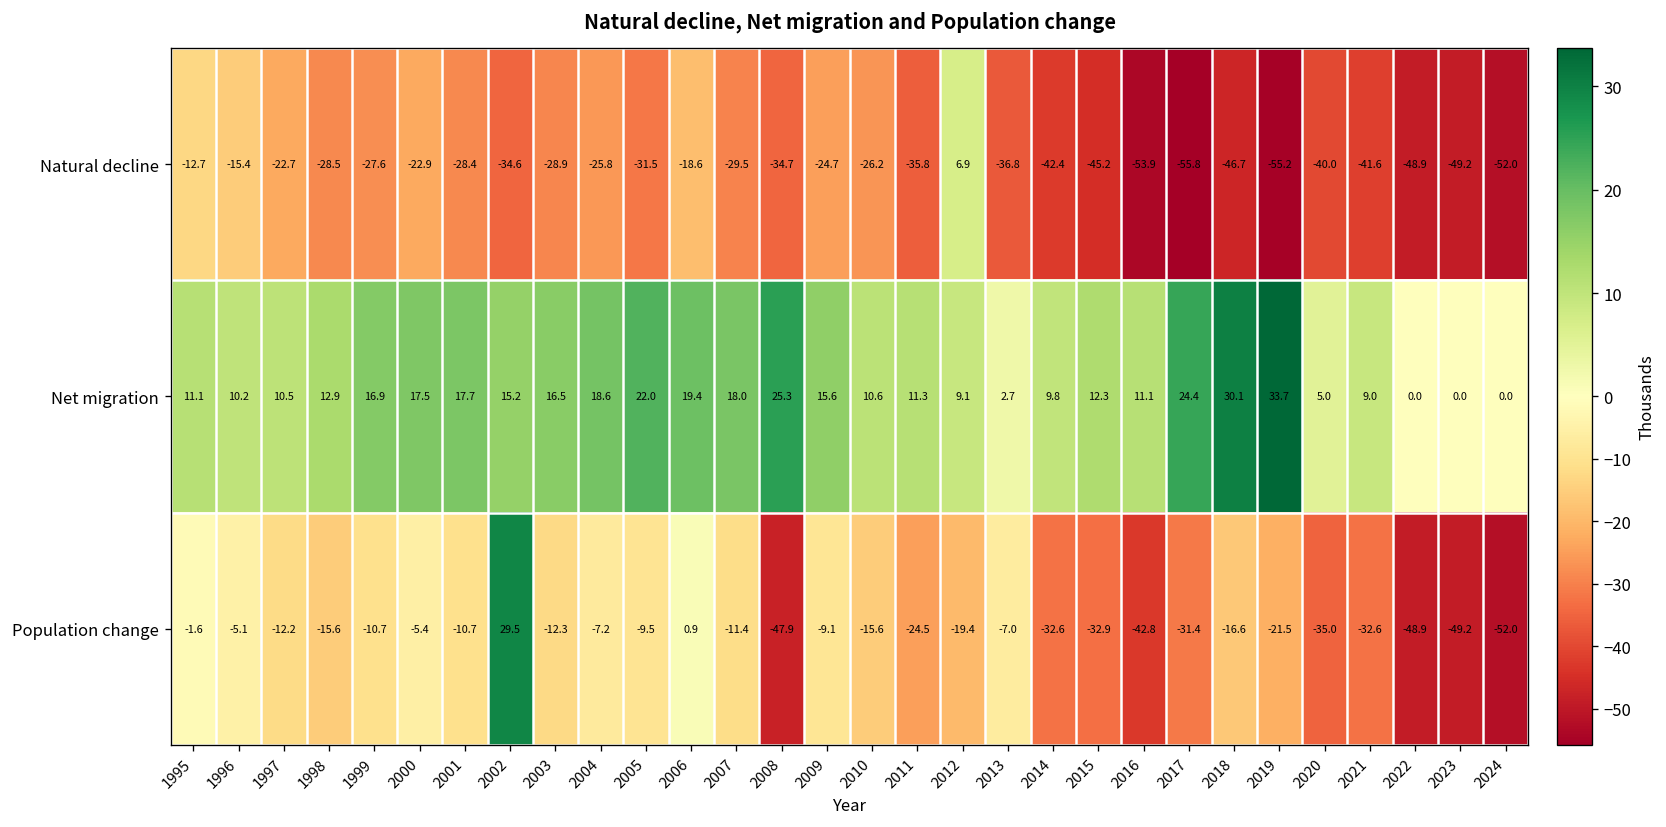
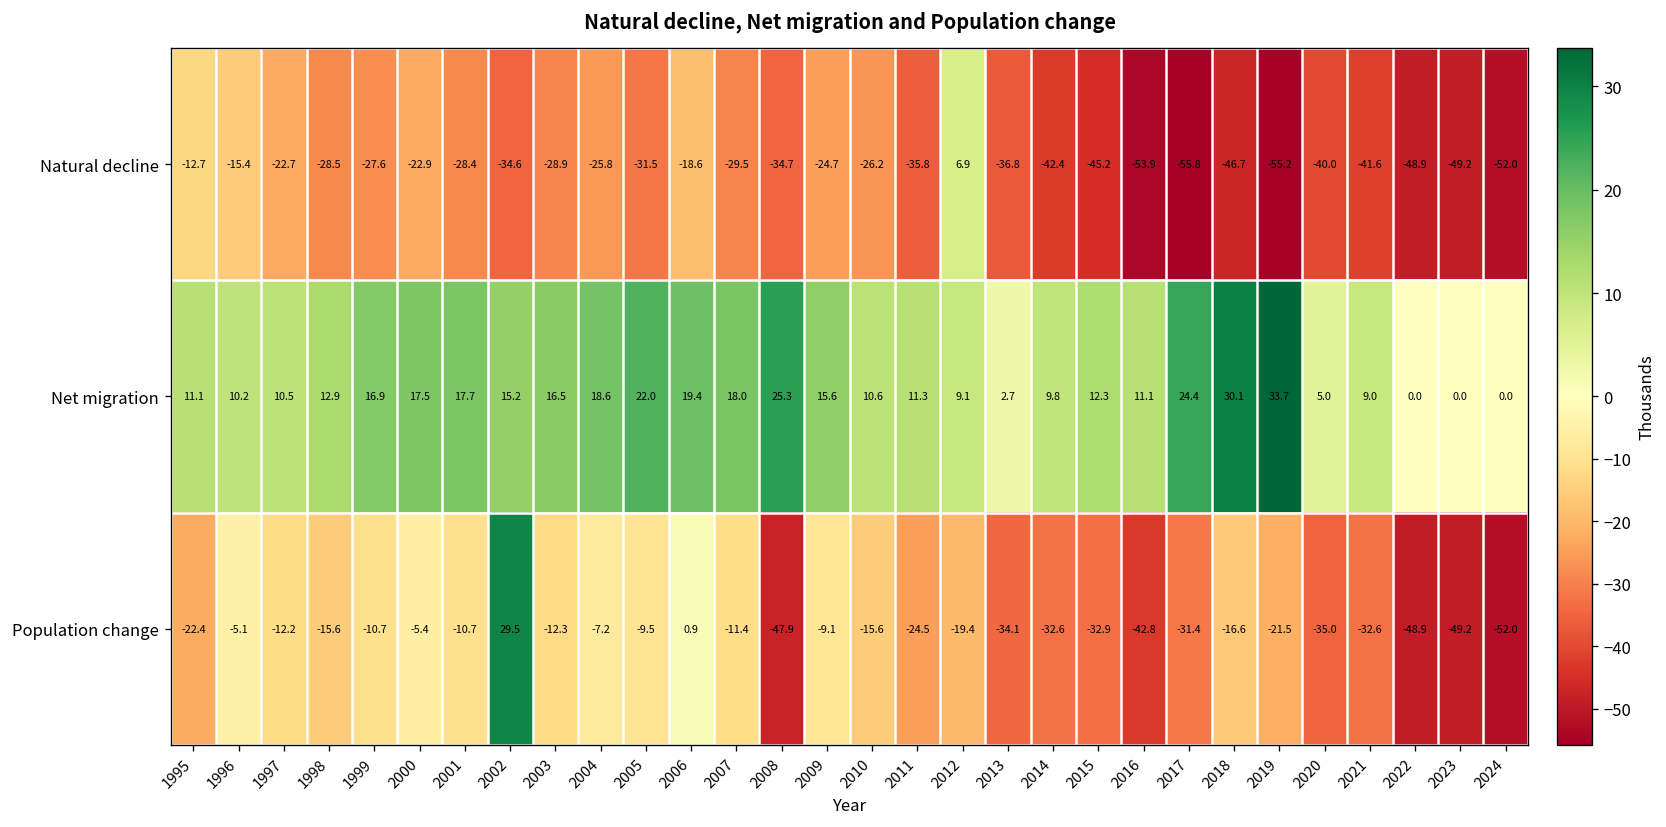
Population change, 1995: -1.6 -> -22.4
Population change, 2013: -7.0 -> -34.1
